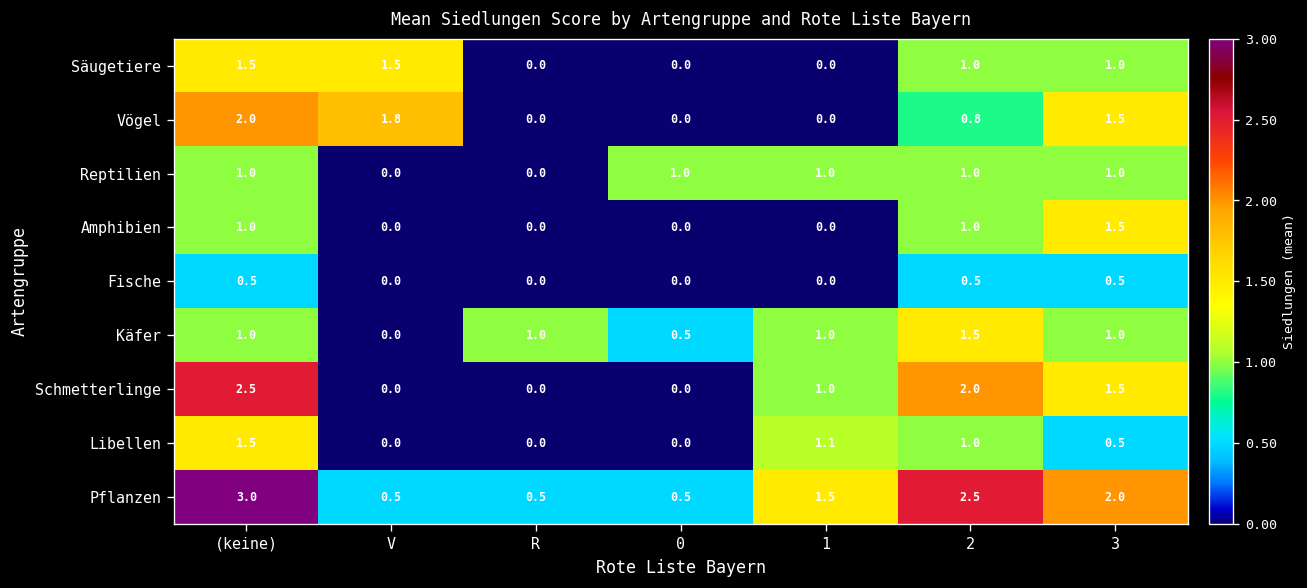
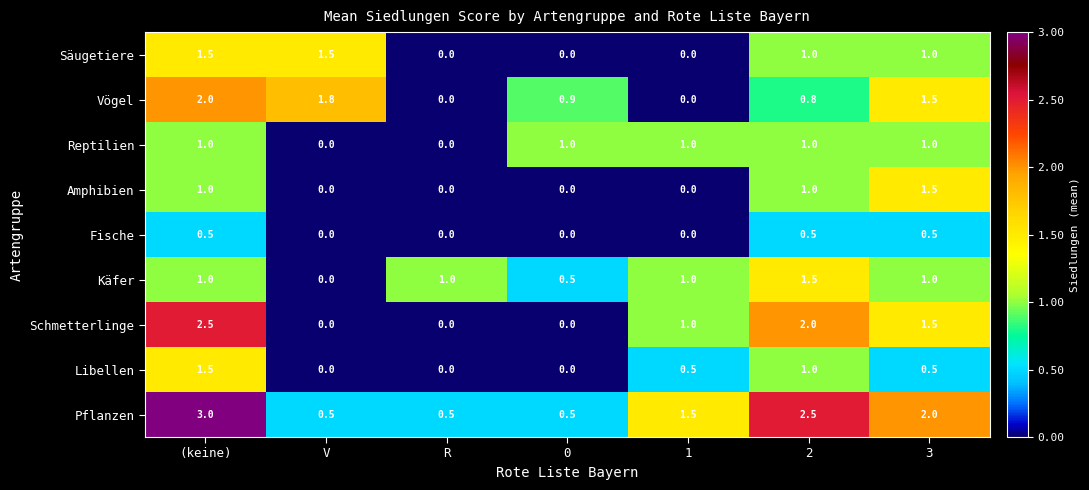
Vögel, 0: 0.0 -> 0.9
Libellen, 1: 1.1 -> 0.5
